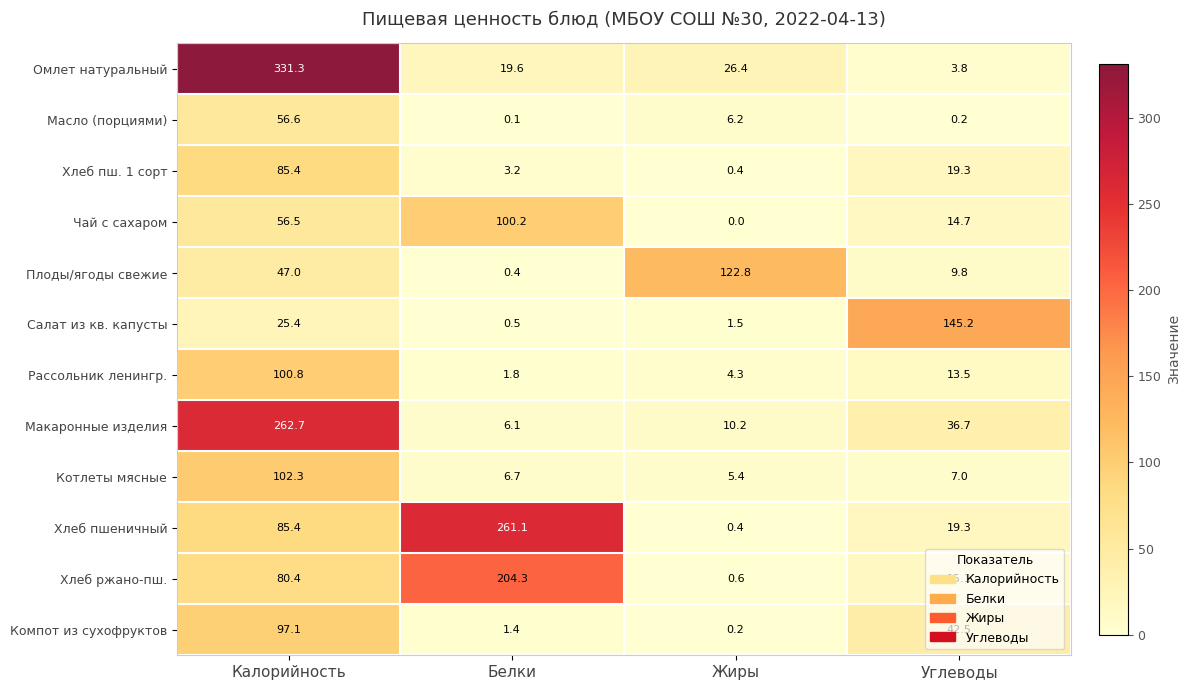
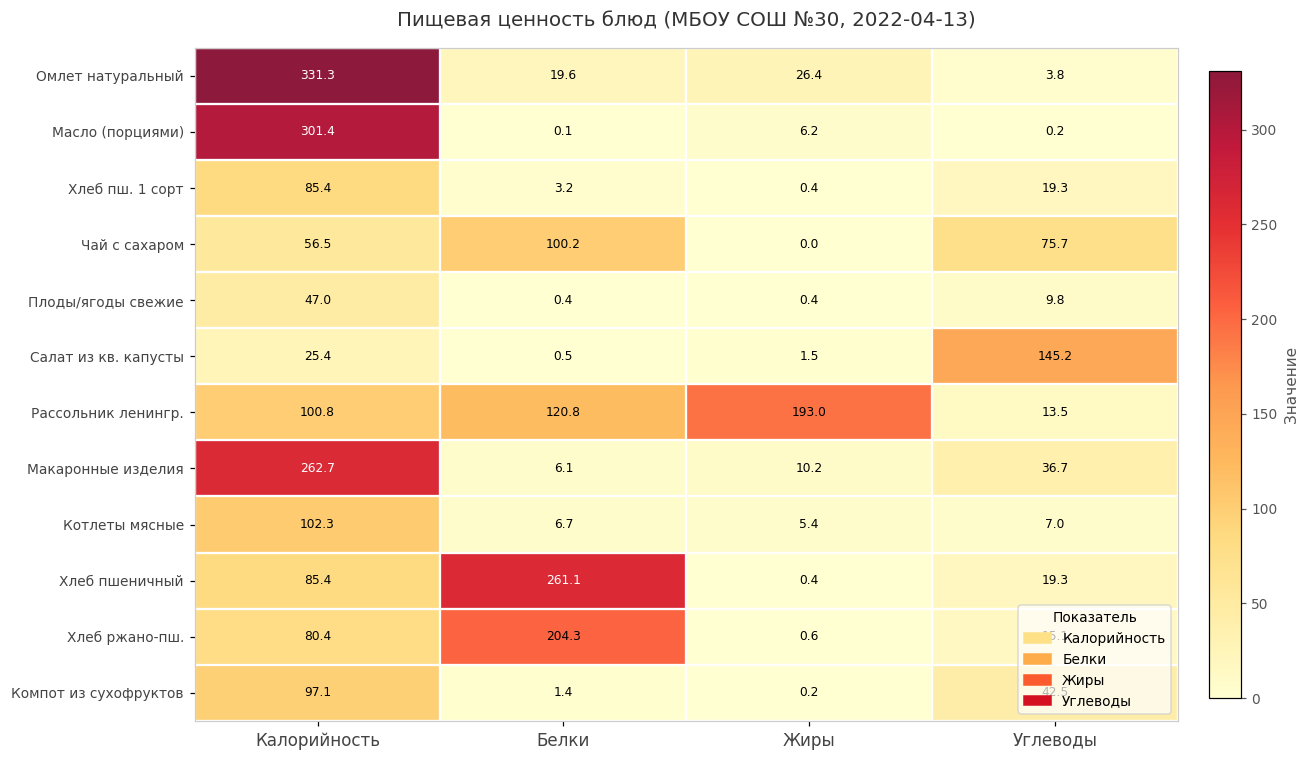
Масло (порциями), Калорийность: 56.6 -> 301.4
Чай с сахаром, Углеводы: 14.7 -> 75.7
Плоды/ягоды свежие, Жиры: 122.8 -> 0.4
Рассольник ленингр., Белки: 1.8 -> 120.8
Рассольник ленингр., Жиры: 4.3 -> 193.0
